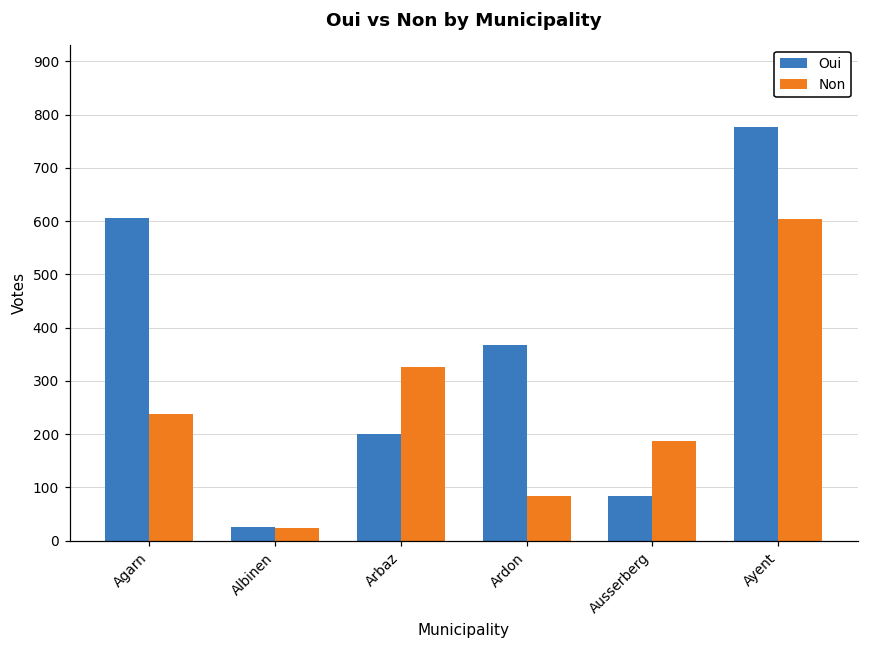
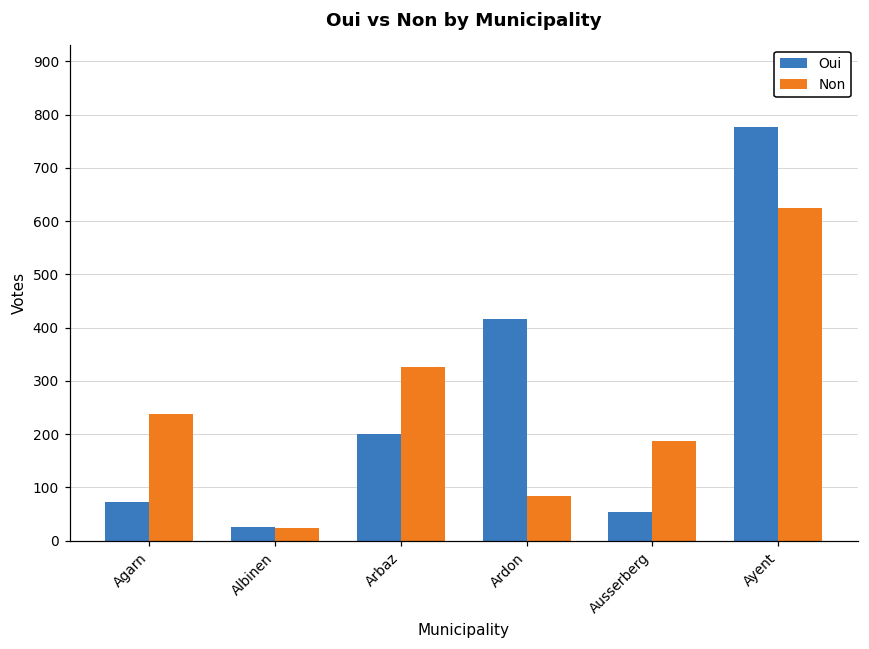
Oui, Agarn: 610 -> 70
Oui, Ardon: 370 -> 420
Oui, Ausserberg: 80 -> 50
Non, Ayent: 600 -> 620
